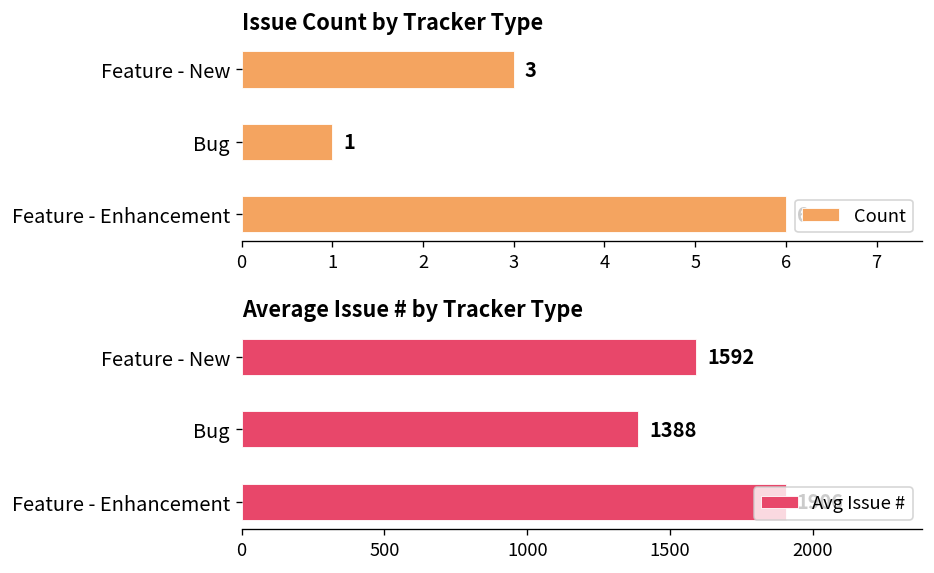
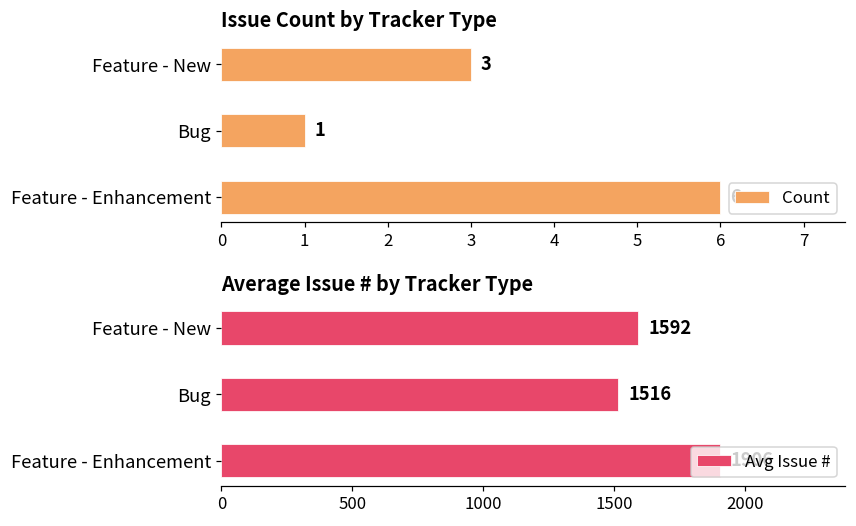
Average Issue # by Tracker Type, Bug: 1388 -> 1516
